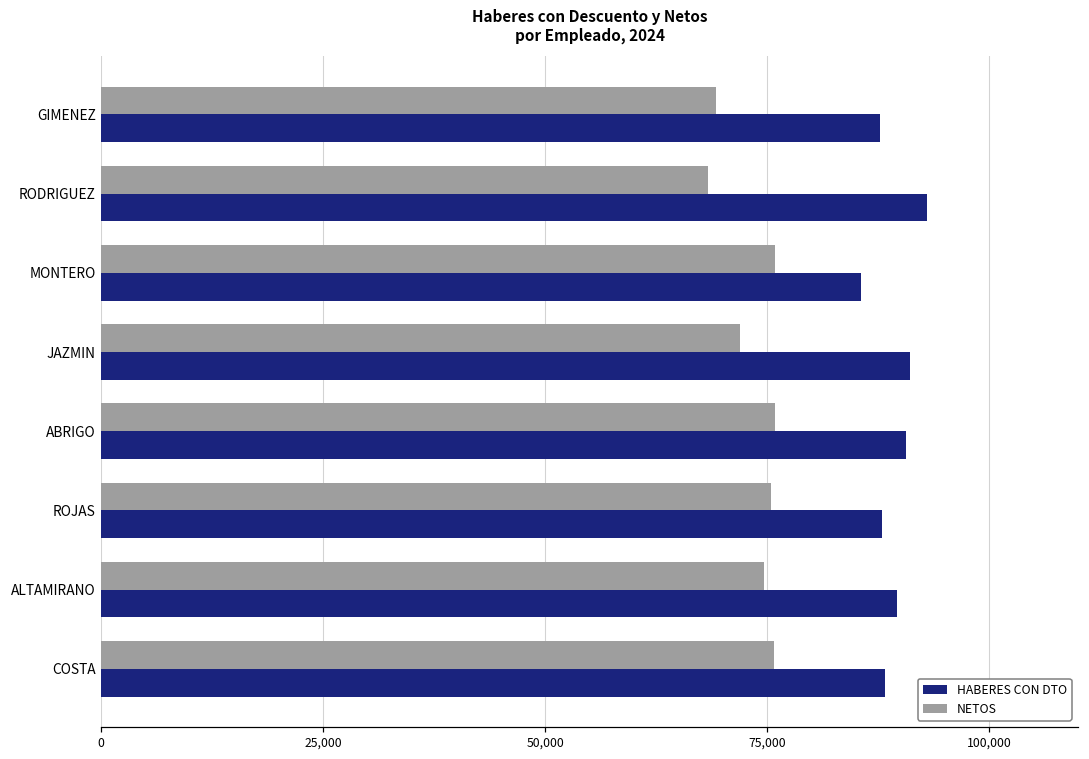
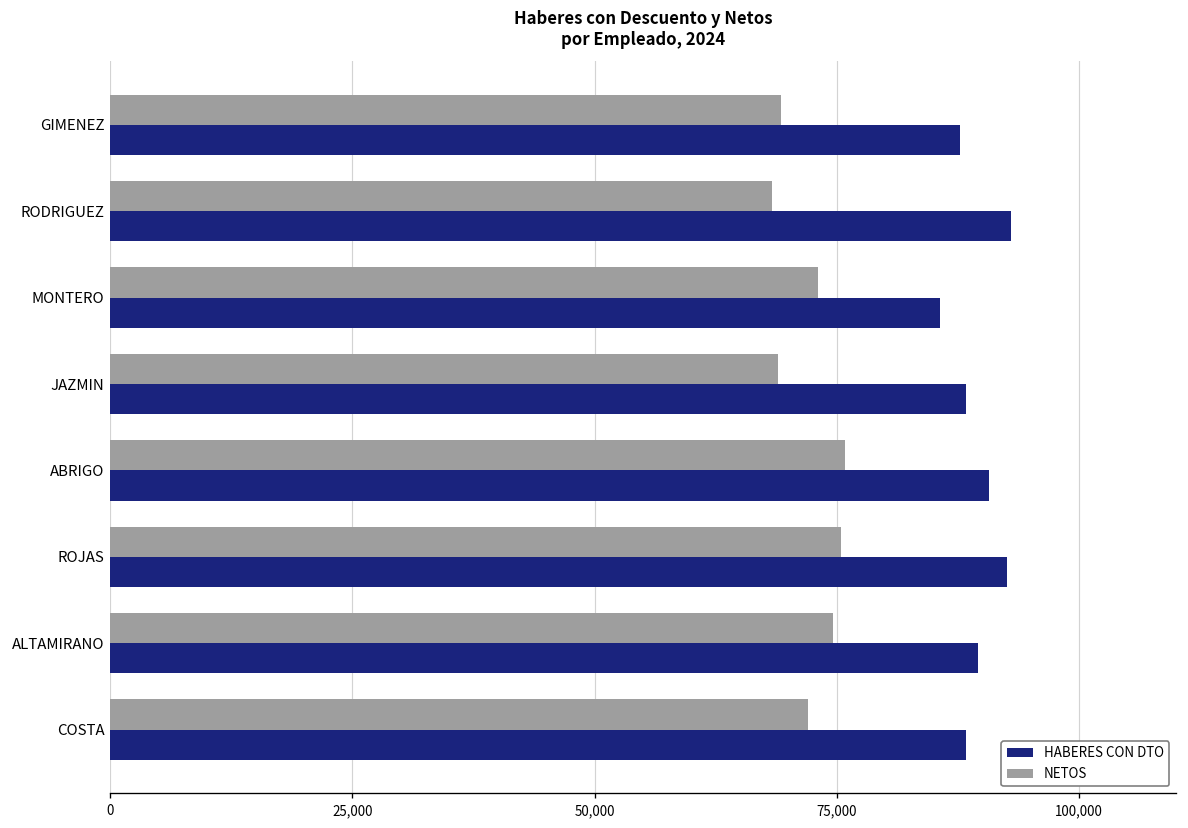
NETOS, MONTERO: 76,000 -> 73,000
NETOS, JAZMIN: 72,000 -> 69,000
HABERES CON DTO, JAZMIN: 91,000 -> 88,000
HABERES CON DTO, ROJAS: 88,000 -> 93,000
NETOS, COSTA: 76,000 -> 72,000
